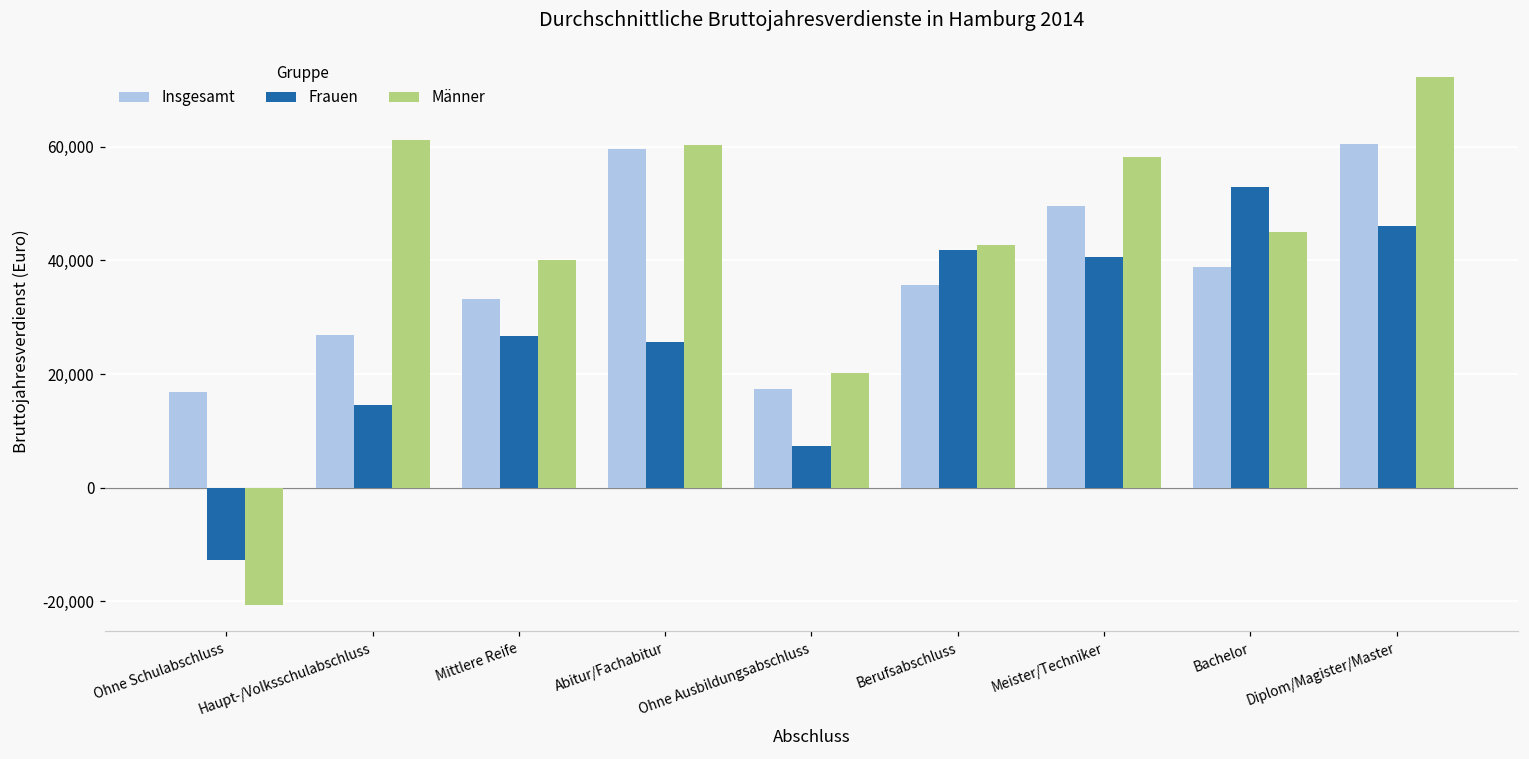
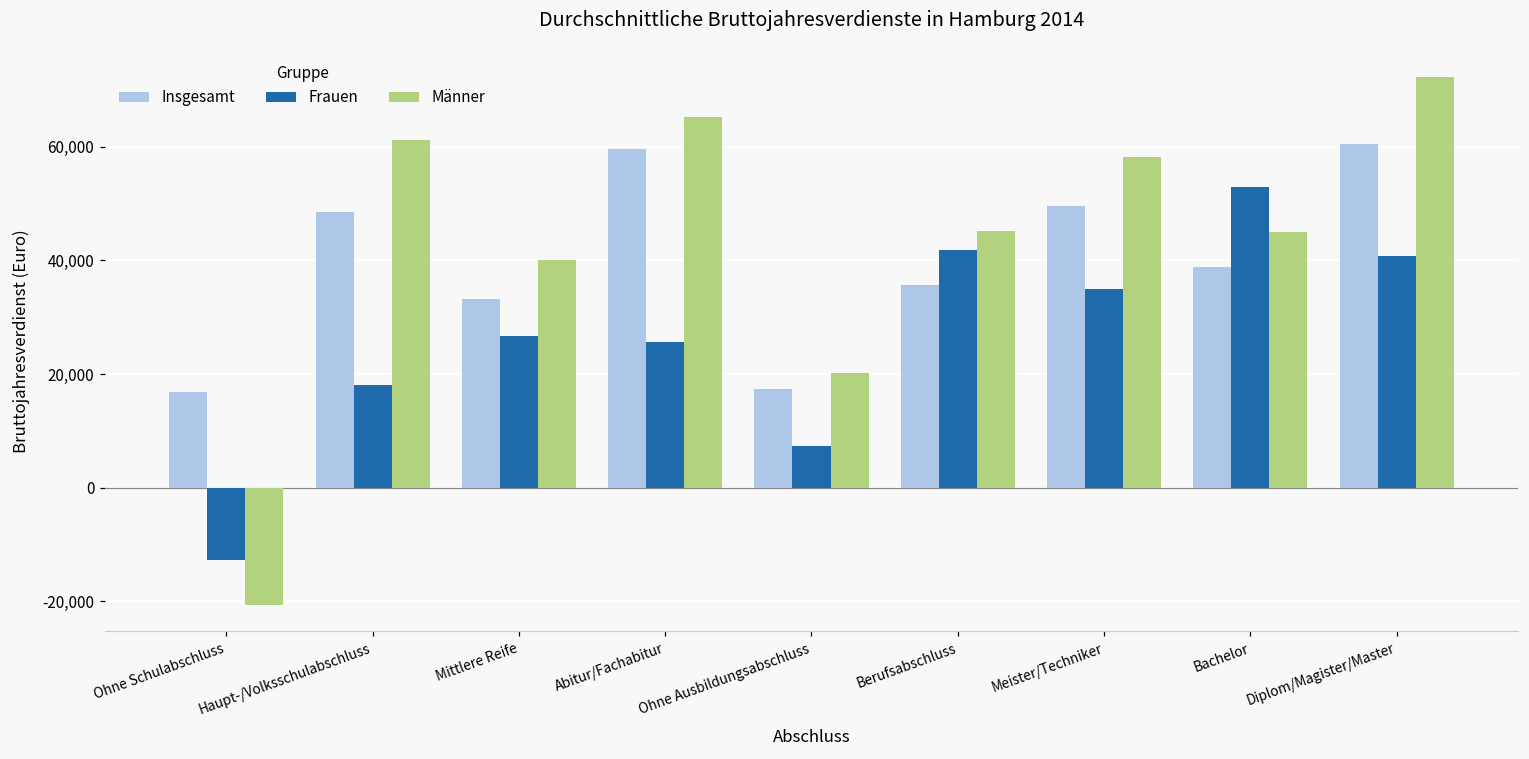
Insgesamt, Haupt-/Volksschulabschluss: 27,000 -> 49,000
Frauen, Haupt-/Volksschulabschluss: 15,000 -> 18,000
Männer, Abitur/Fachabitur: 60,000 -> 65,000
Männer, Berufsabschluss: 43,000 -> 45,000
Frauen, Meister/Techniker: 41,000 -> 35,000
Frauen, Diplom/Magister/Master: 46,000 -> 41,000
